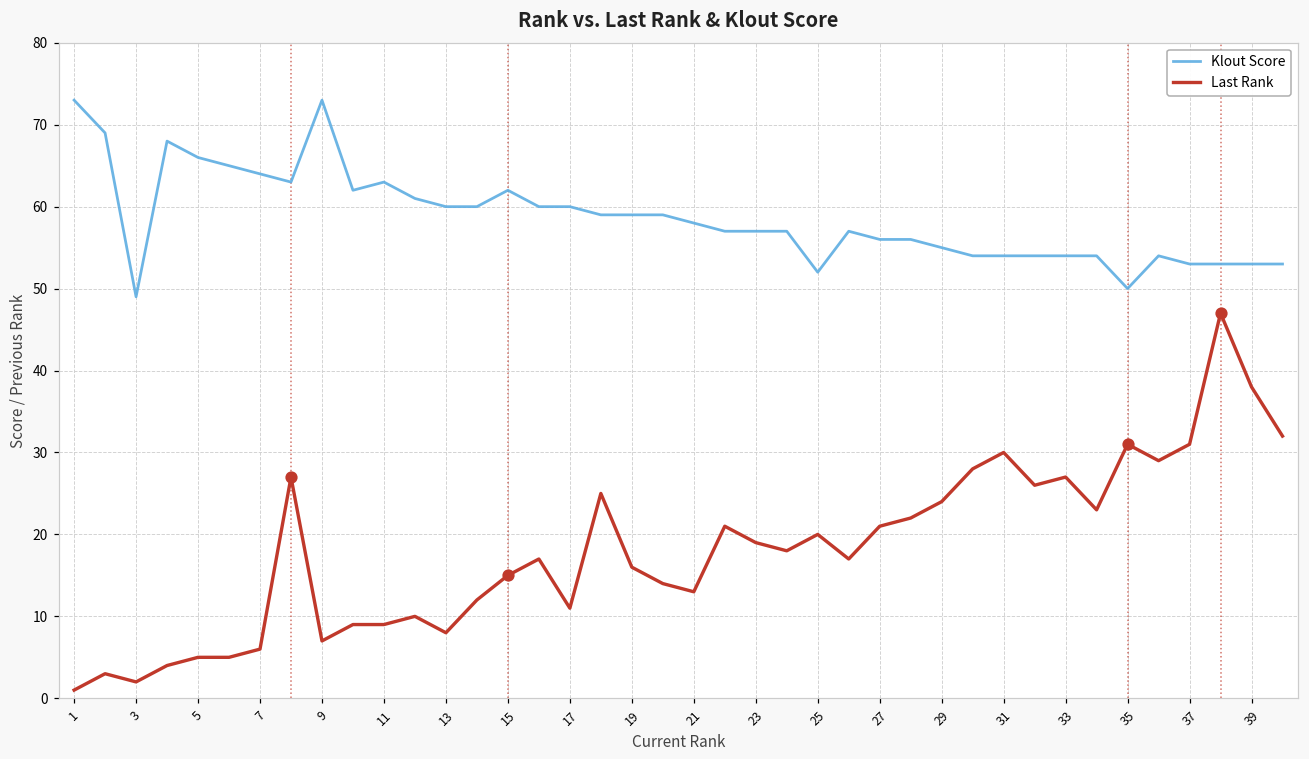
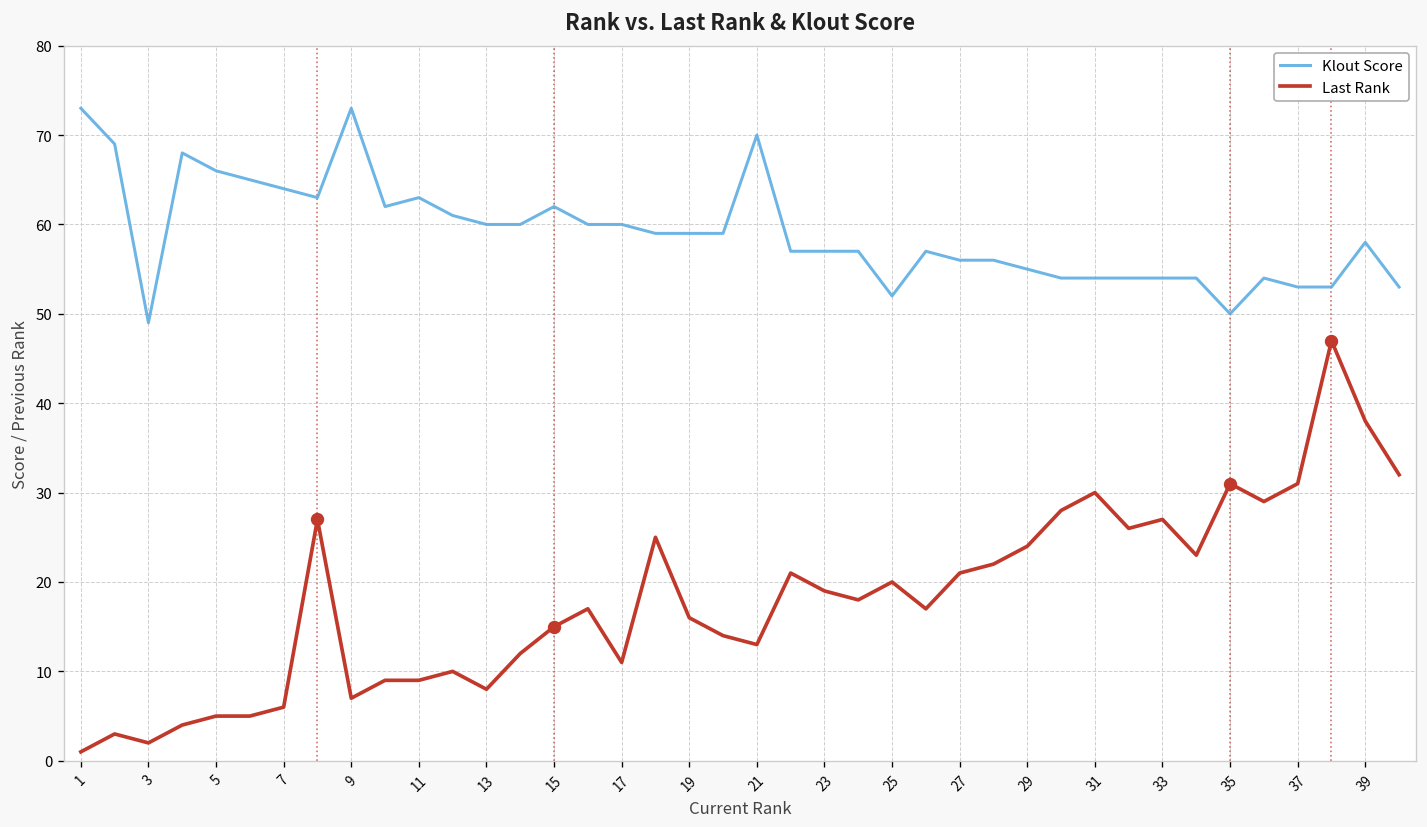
Klout Score, 21: 58 -> 70
Klout Score, 39: 53 -> 58
